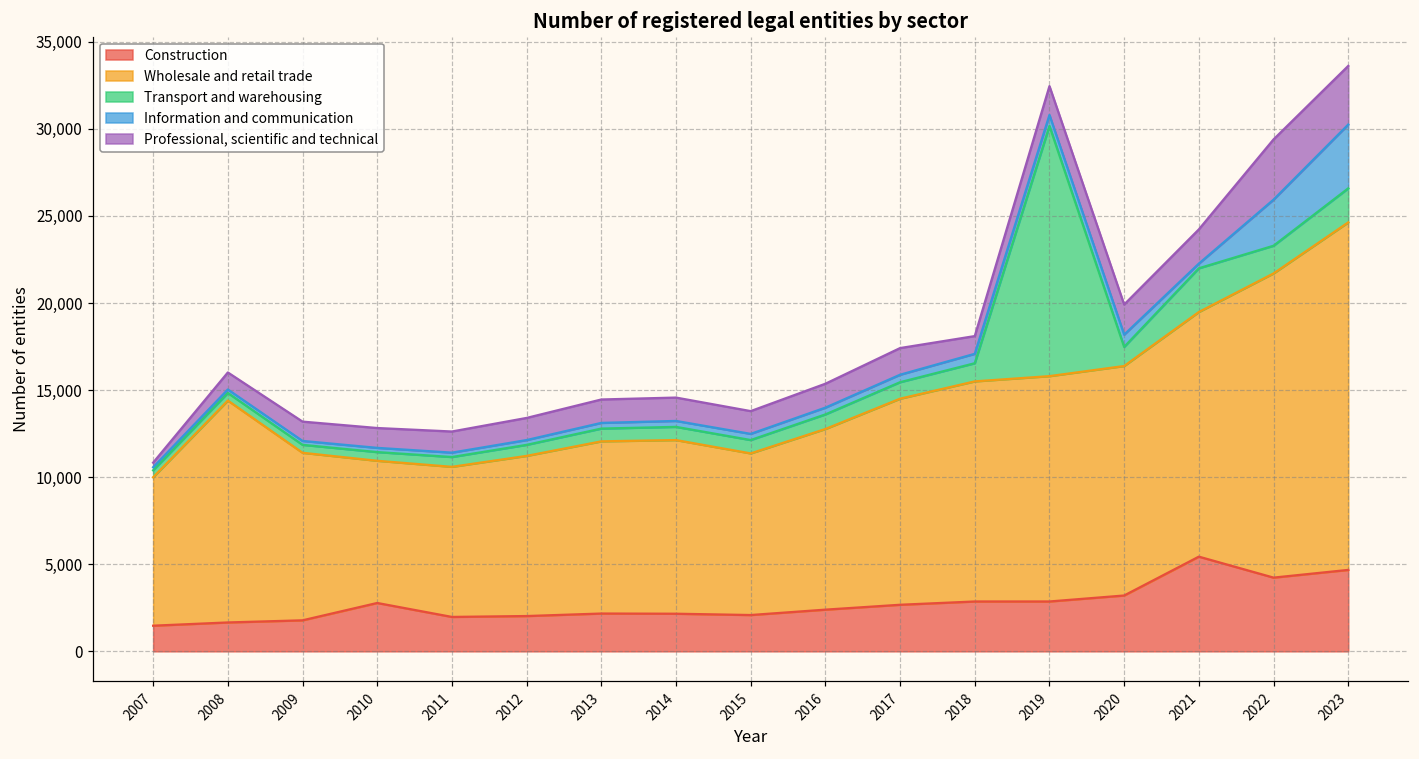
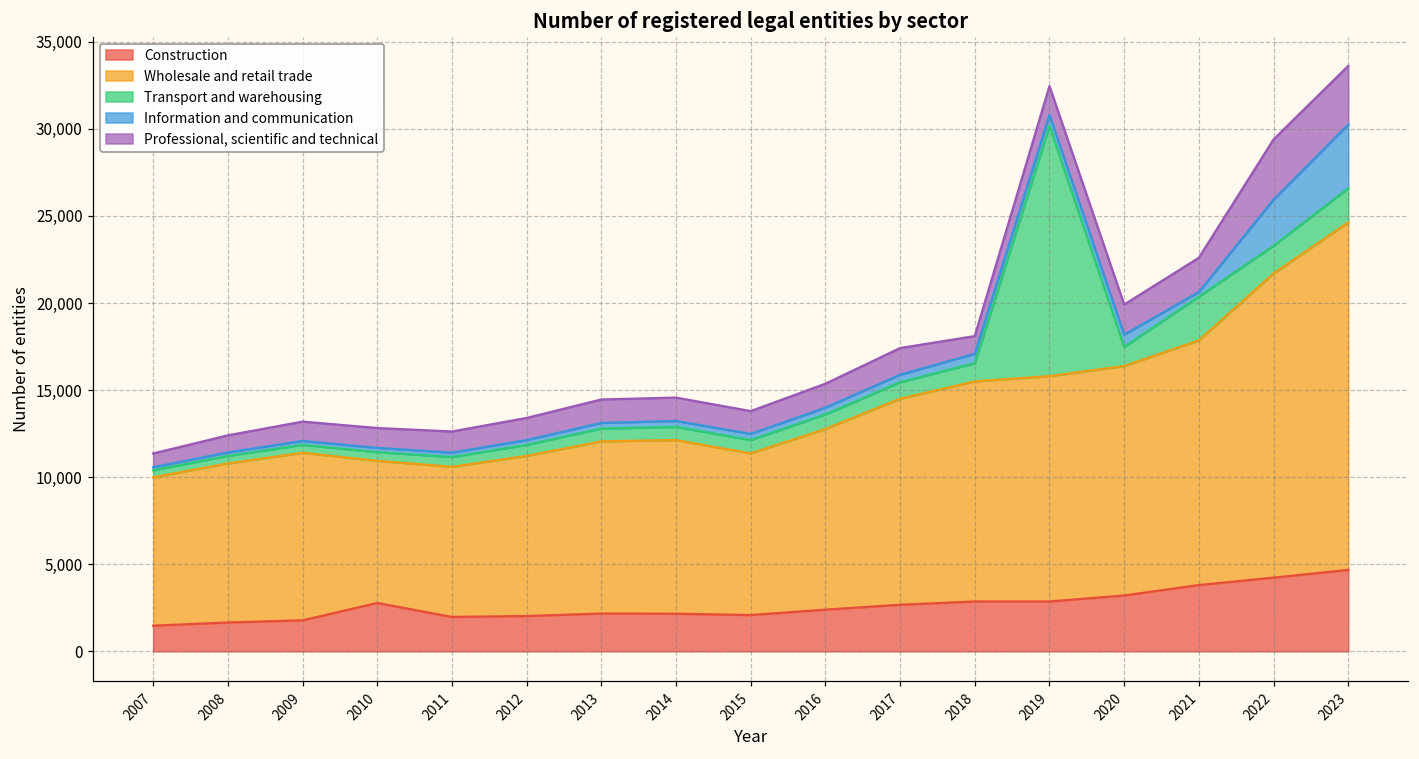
Professional, scientific and technical, 2007: 300 -> 800
Wholesale and retail trade, 2008: 12,700 -> 9,100
Construction, 2021: 5,400 -> 3,800
